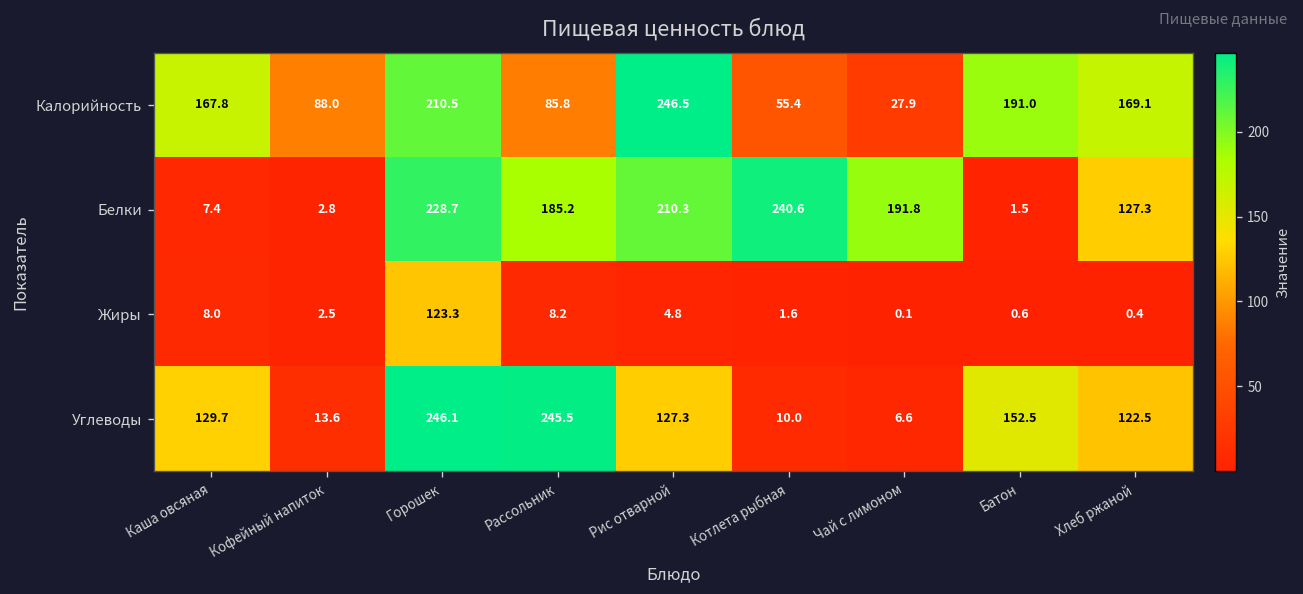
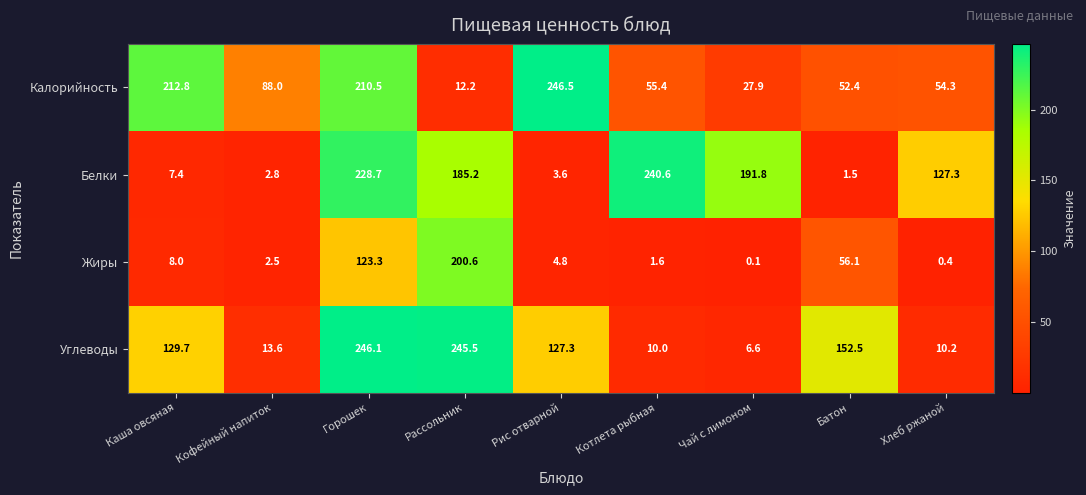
Калорийность, Каша овсяная: 167.8 -> 212.8
Калорийность, Рассольник: 85.8 -> 12.2
Калорийность, Батон: 191.0 -> 52.4
Калорийность, Хлеб ржаной: 169.1 -> 54.3
Белки, Рис отварной: 210.3 -> 3.6
Жиры, Рассольник: 8.2 -> 200.6
Жиры, Батон: 0.6 -> 56.1
Углеводы, Хлеб ржаной: 122.5 -> 10.2
